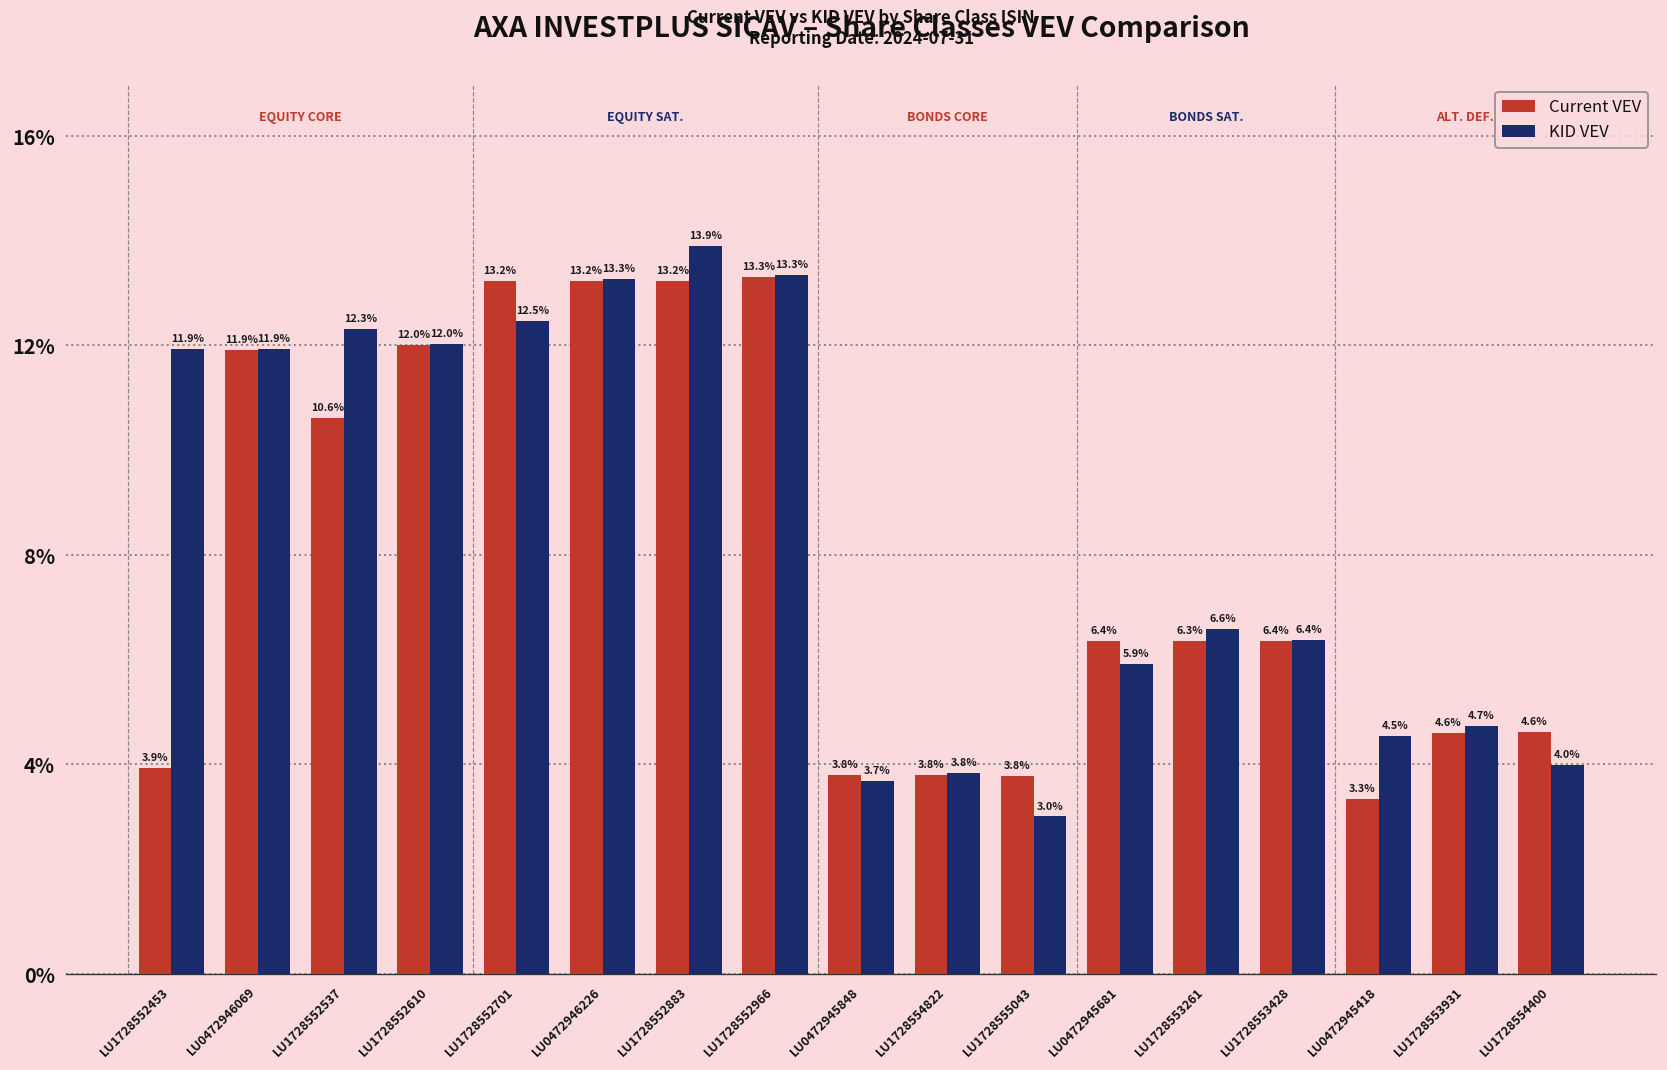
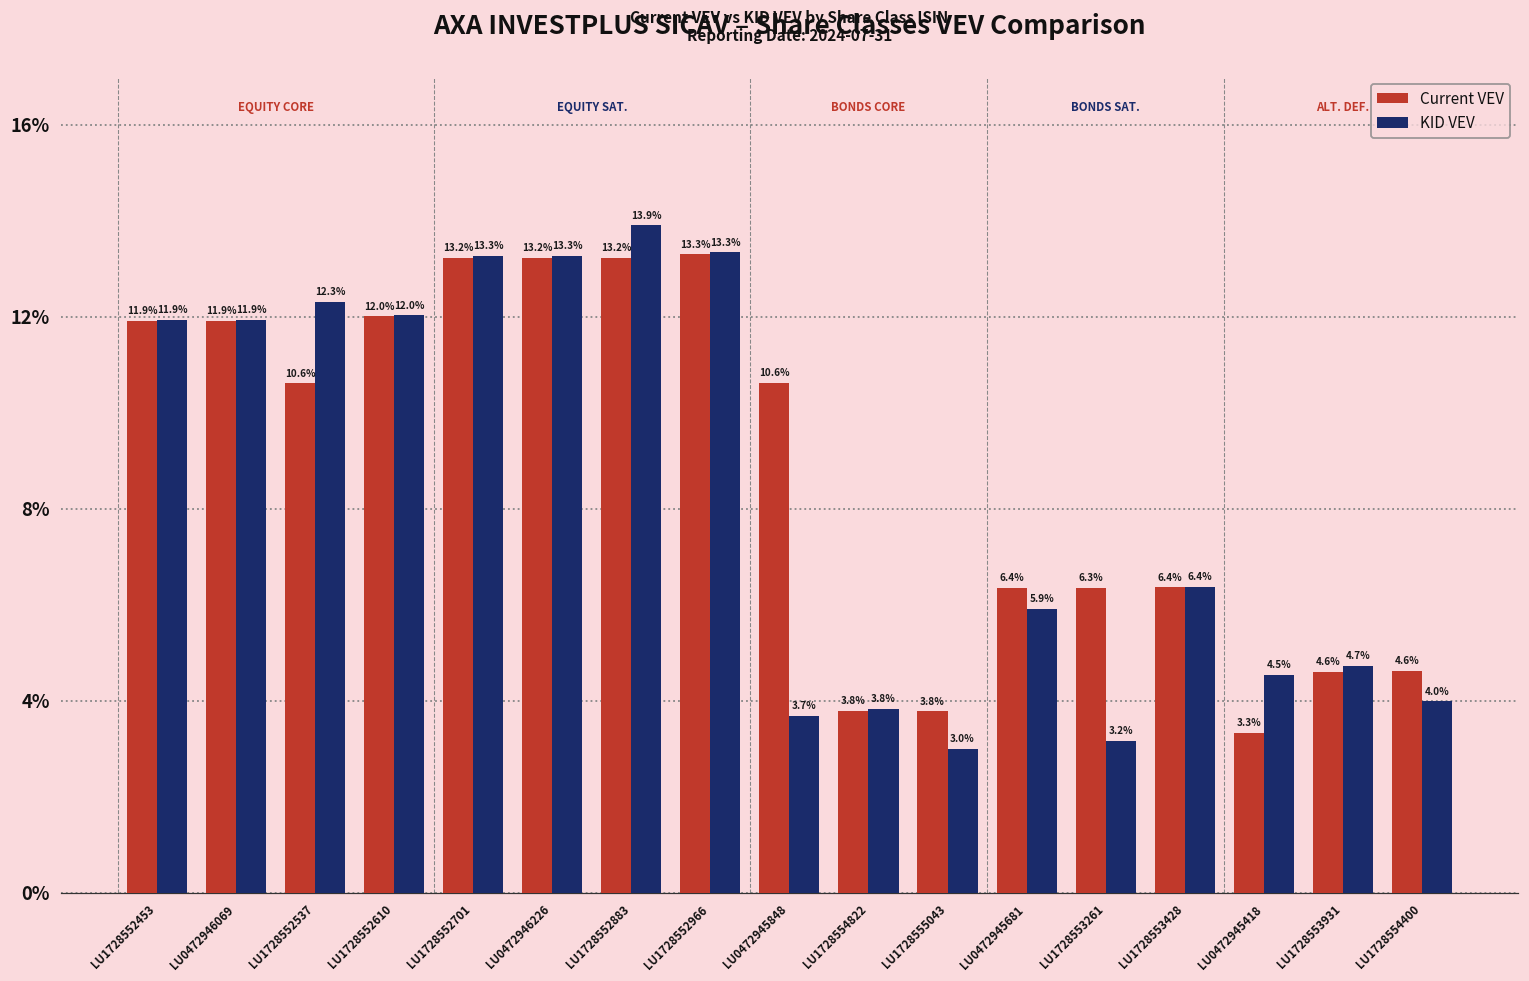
Current VEV, LU1728552453: 3.9% -> 11.9%
KID VEV, LU1728552701: 12.5% -> 13.3%
Current VEV, LU0472945848: 3.8% -> 10.6%
KID VEV, LU1728553261: 6.6% -> 3.2%
